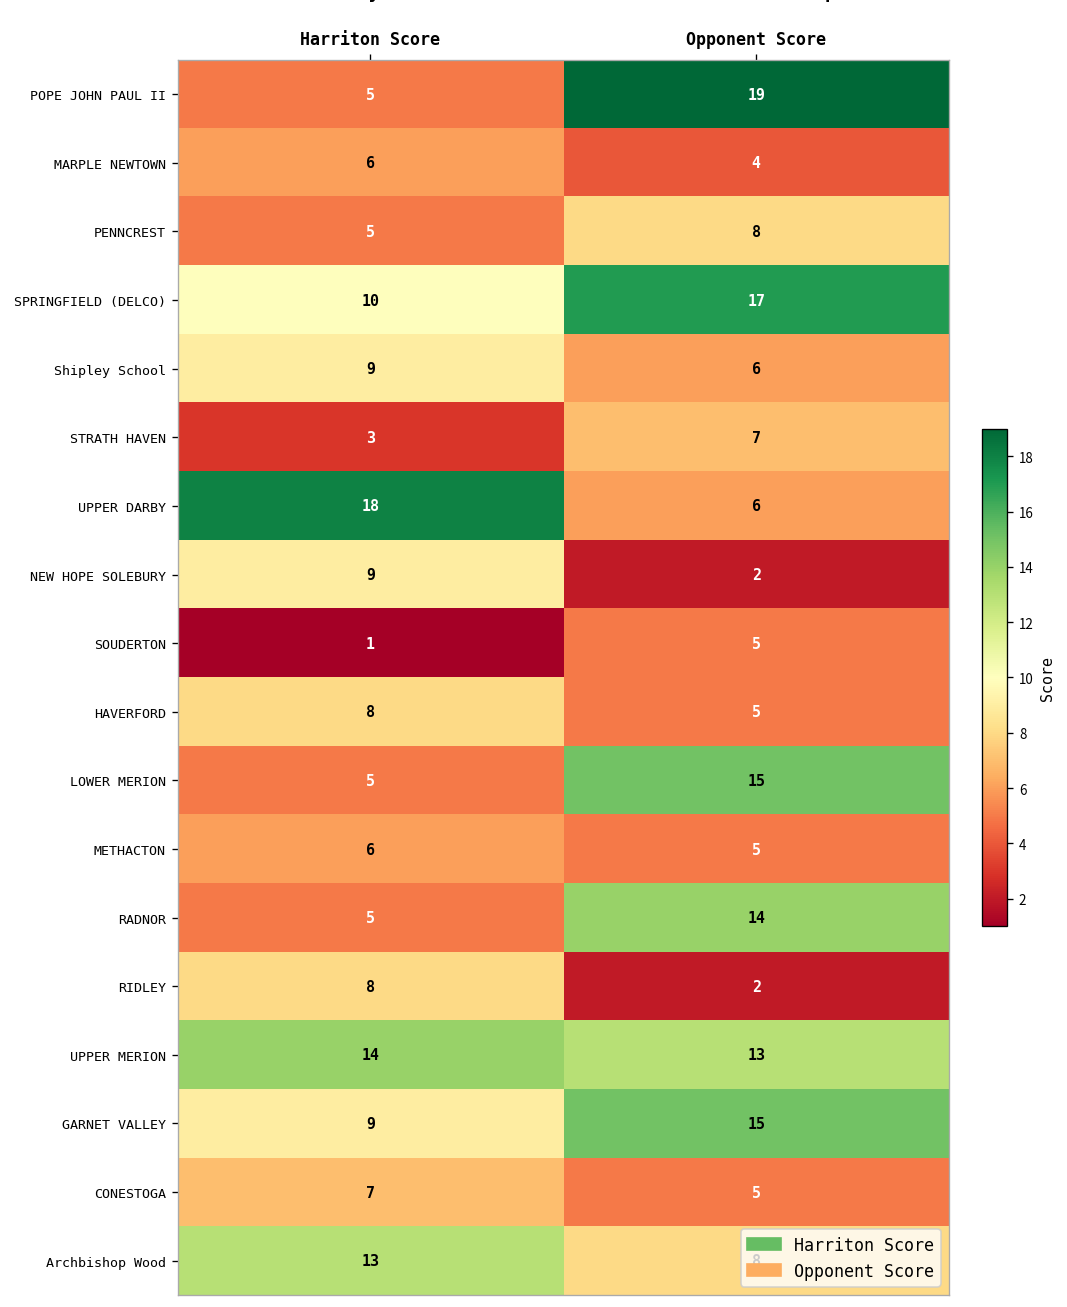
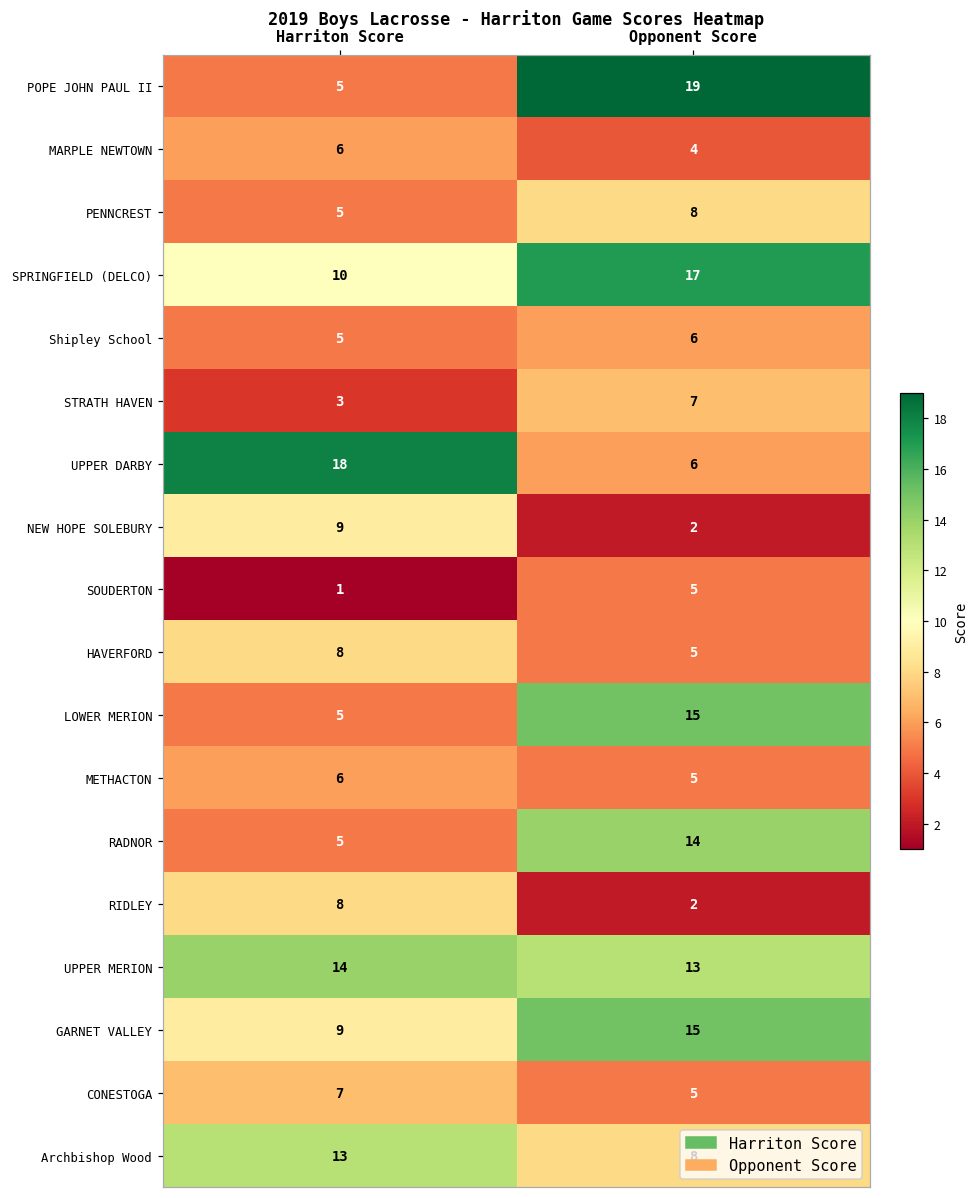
Shipley School, Harriton Score: 9 -> 5
